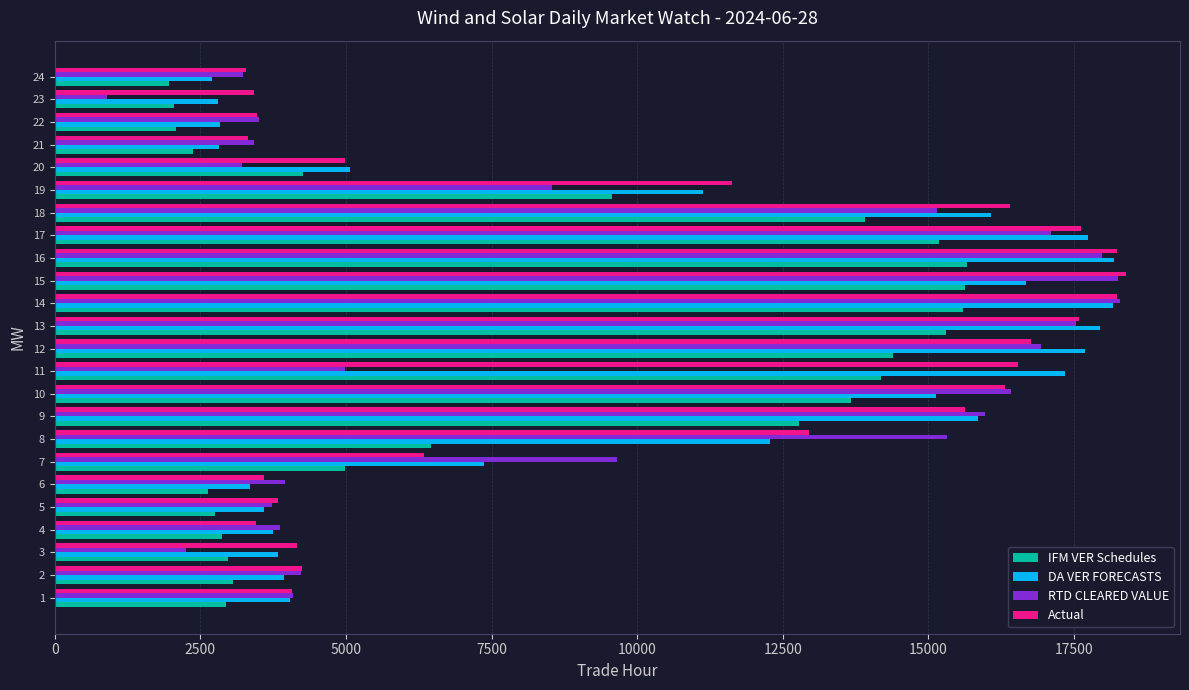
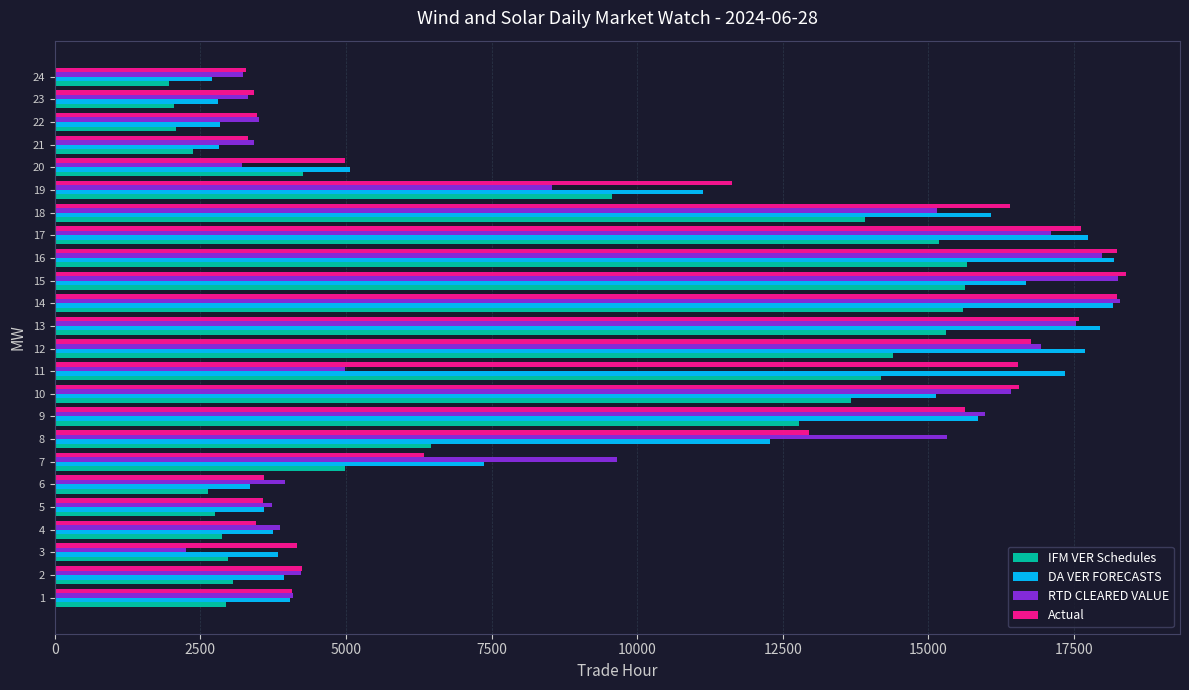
RTD CLEARED VALUE, 23: 900 -> 3300
Actual, 10: 16300 -> 16600
Actual, 5: 3800 -> 3600
